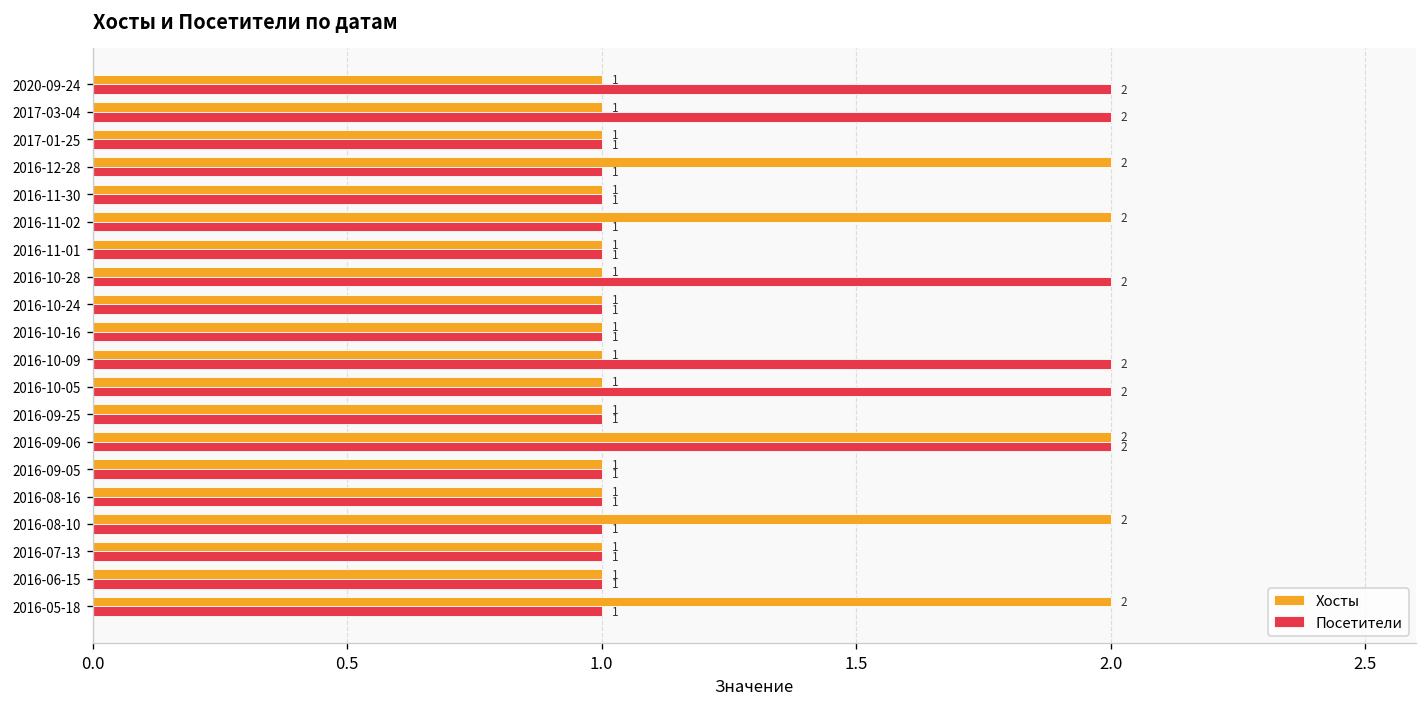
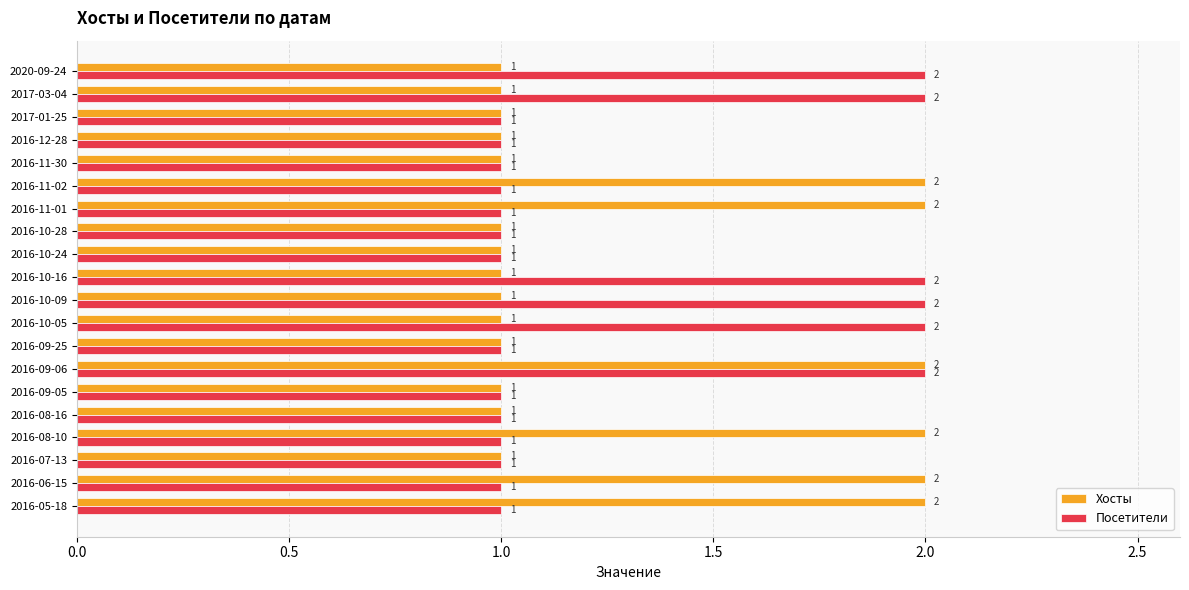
Хосты, 2016-12-28: 2 -> 1
Хосты, 2016-11-01: 1 -> 2
Посетители, 2016-10-28: 2 -> 1
Посетители, 2016-10-16: 1 -> 2
Хосты, 2016-06-15: 1 -> 2
